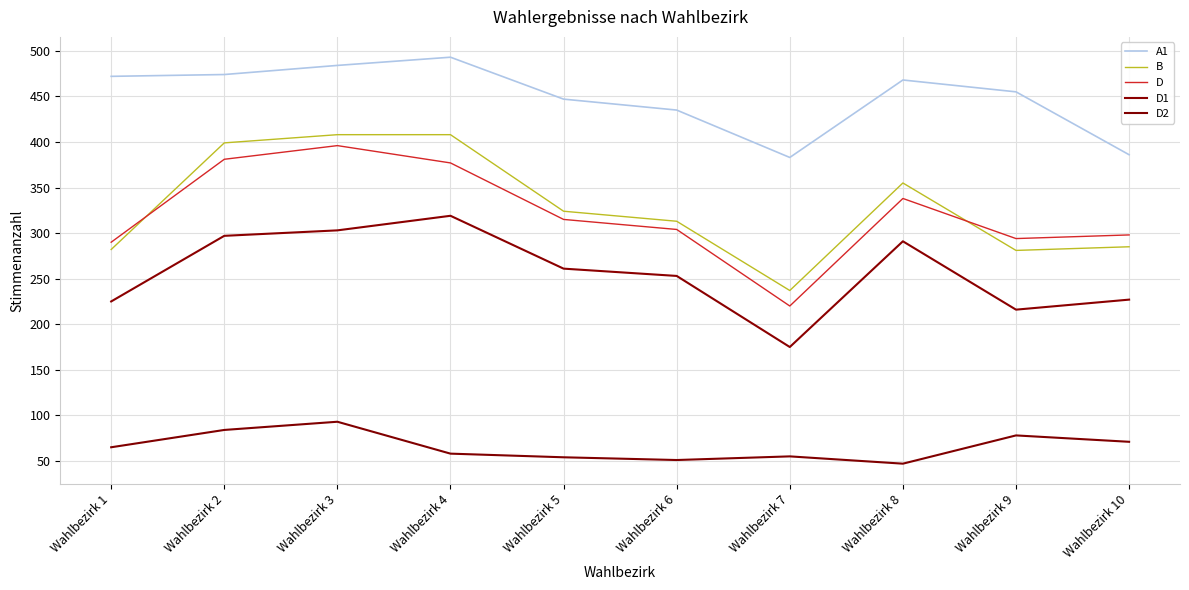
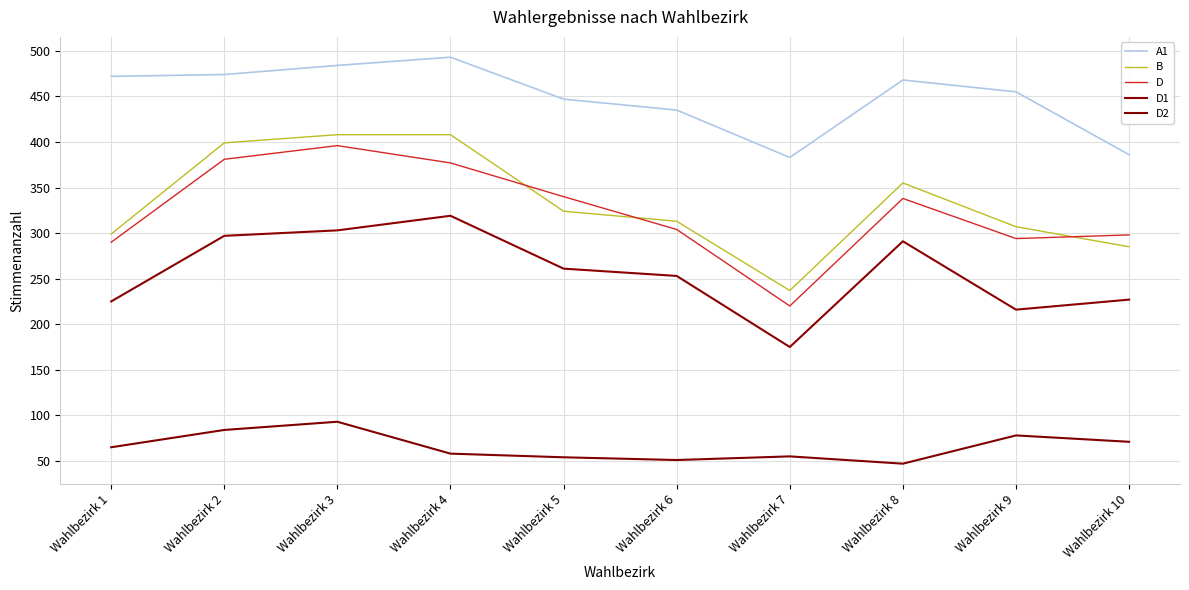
B, Wahlbezirk 1: 280 -> 300
D, Wahlbezirk 5: 320 -> 340
B, Wahlbezirk 9: 280 -> 310
